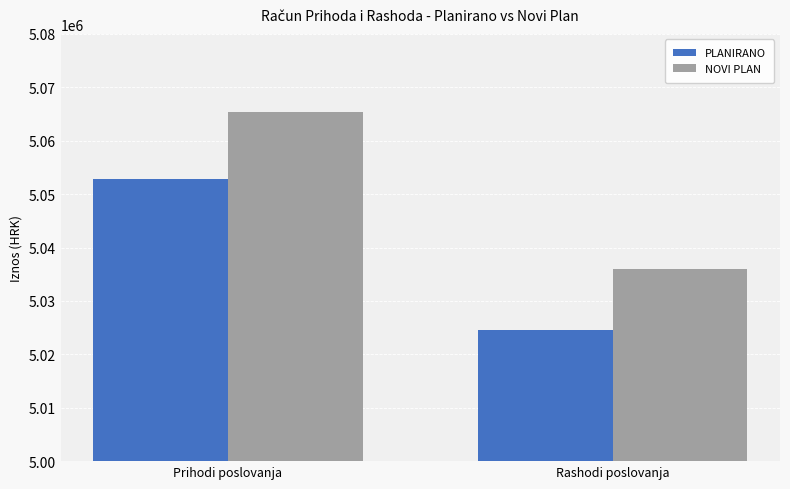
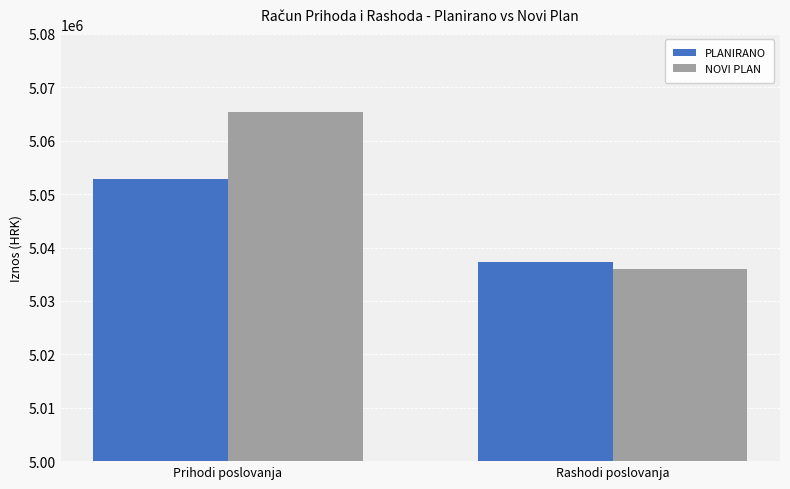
PLANIRANO, Rashodi poslovanja: 5025000 -> 5037000
